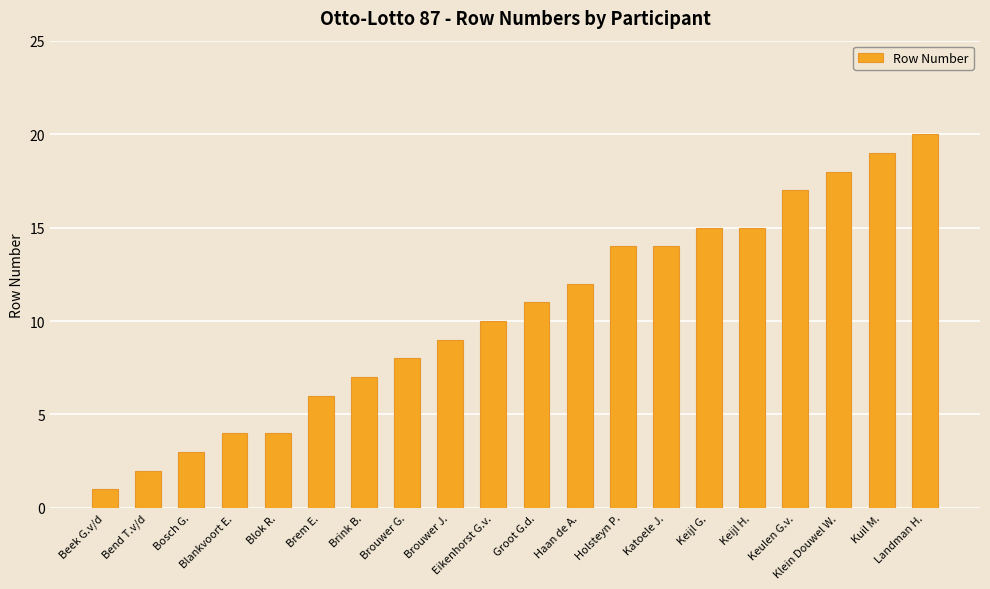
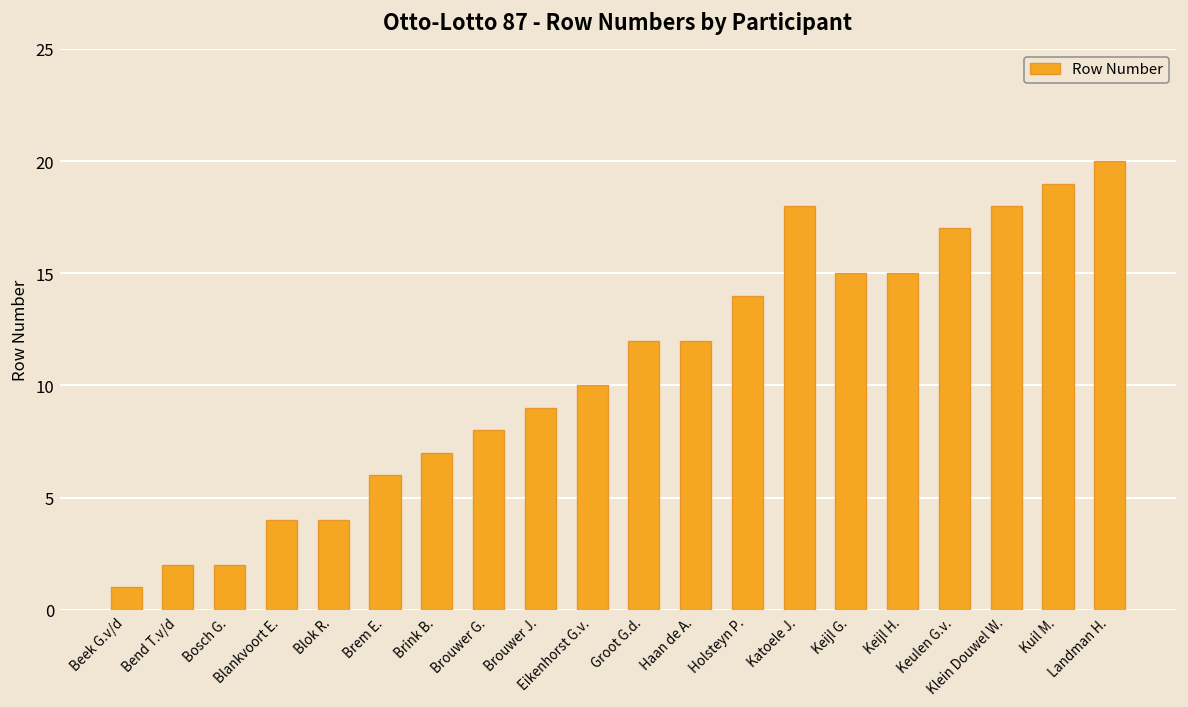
Bosch G.: 3 -> 2
Groot G.d.: 11 -> 12
Katoele J.: 14 -> 18
